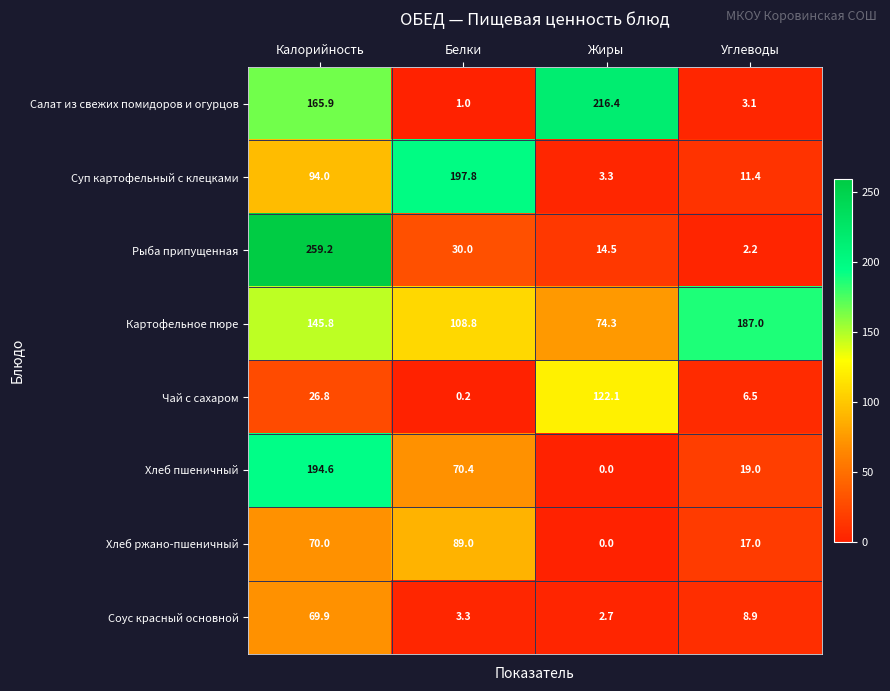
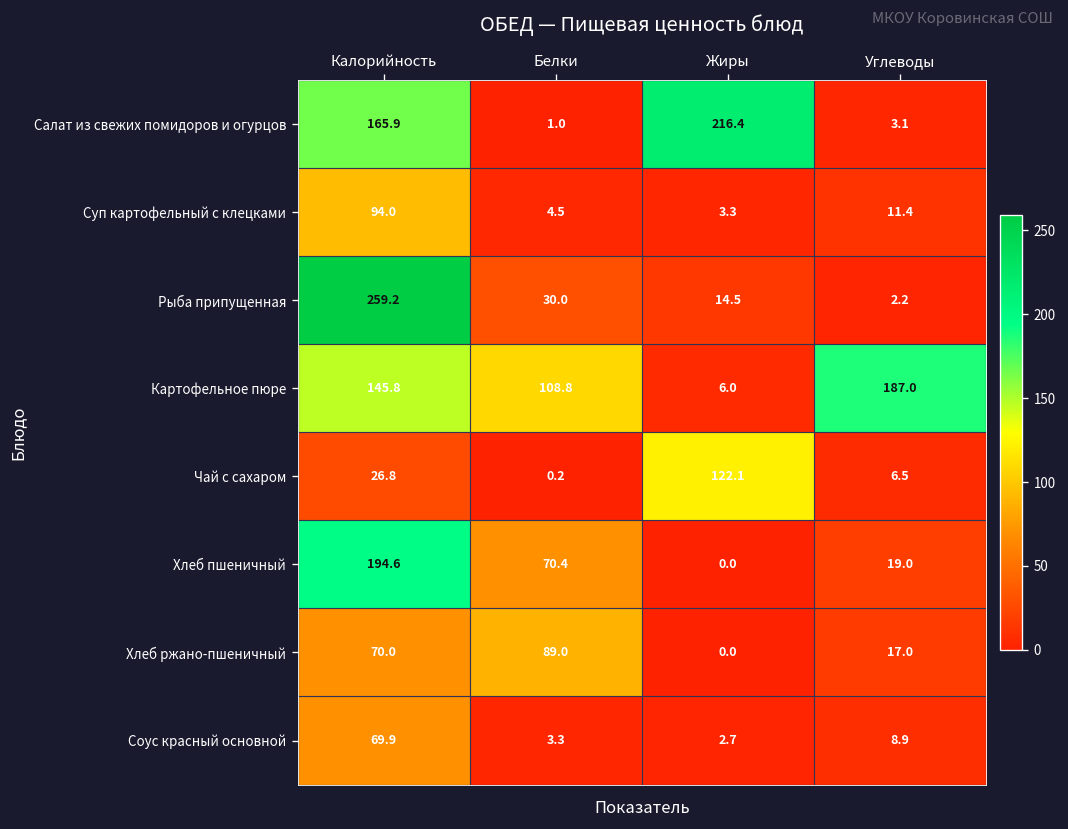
Суп картофельный с клецками, Белки: 197.8 -> 4.5
Картофельное пюре, Жиры: 74.3 -> 6.0
